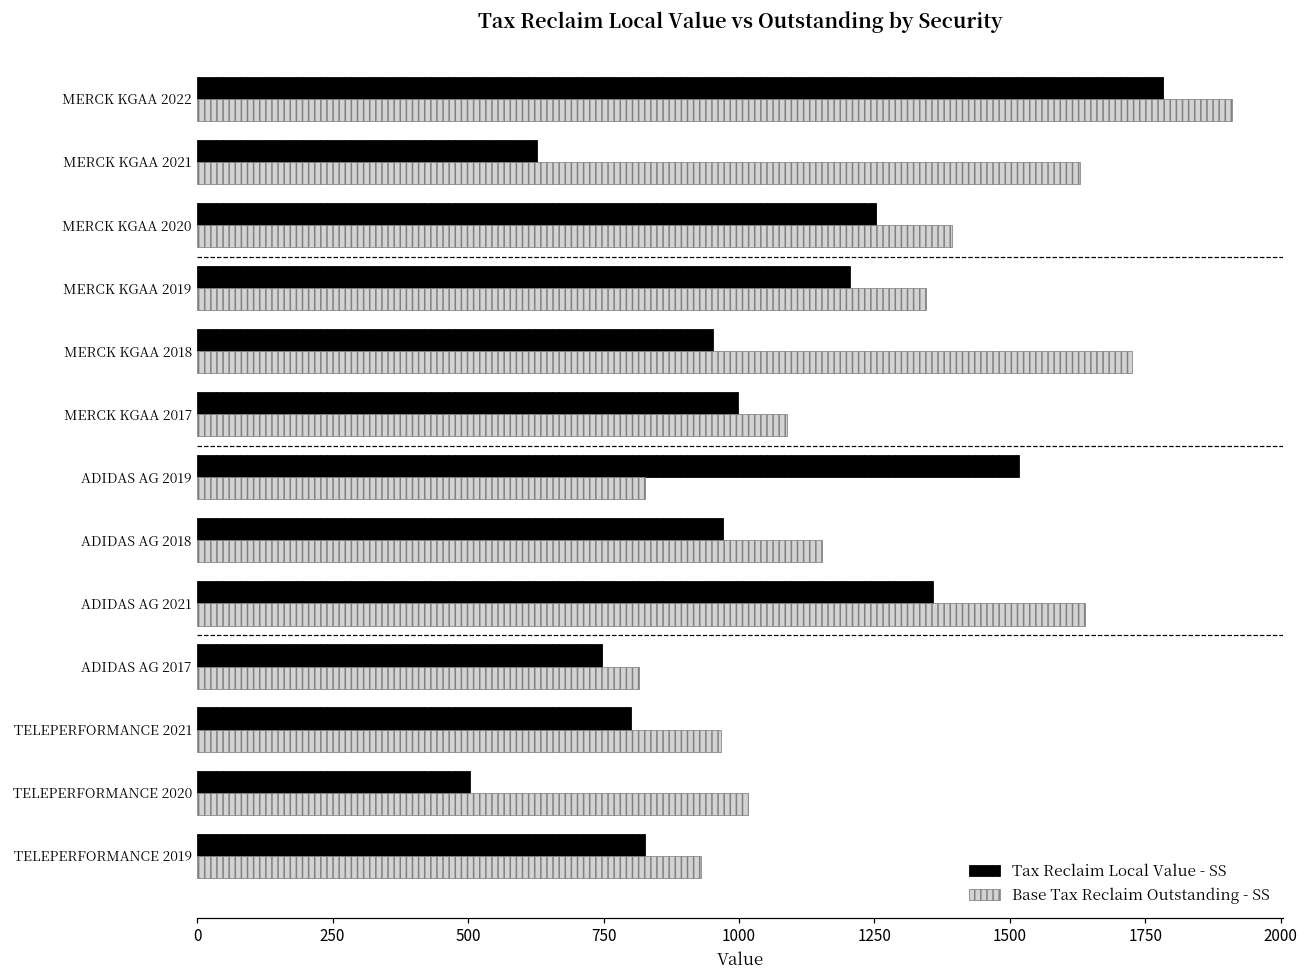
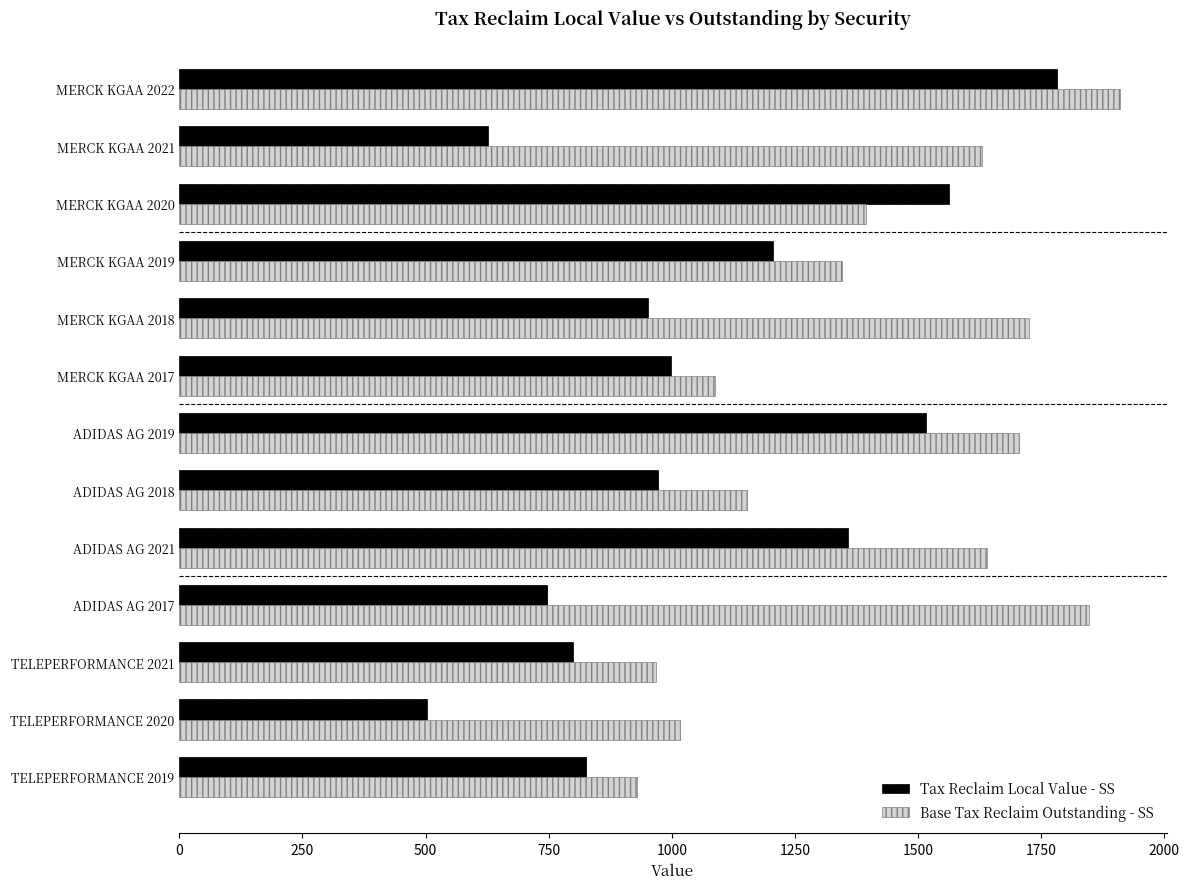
Tax Reclaim Local Value - SS, MERCK KGAA 2020: 1250 -> 1560
Base Tax Reclaim Outstanding - SS, ADIDAS AG 2019: 830 -> 1700
Base Tax Reclaim Outstanding - SS, ADIDAS AG 2017: 820 -> 1850
